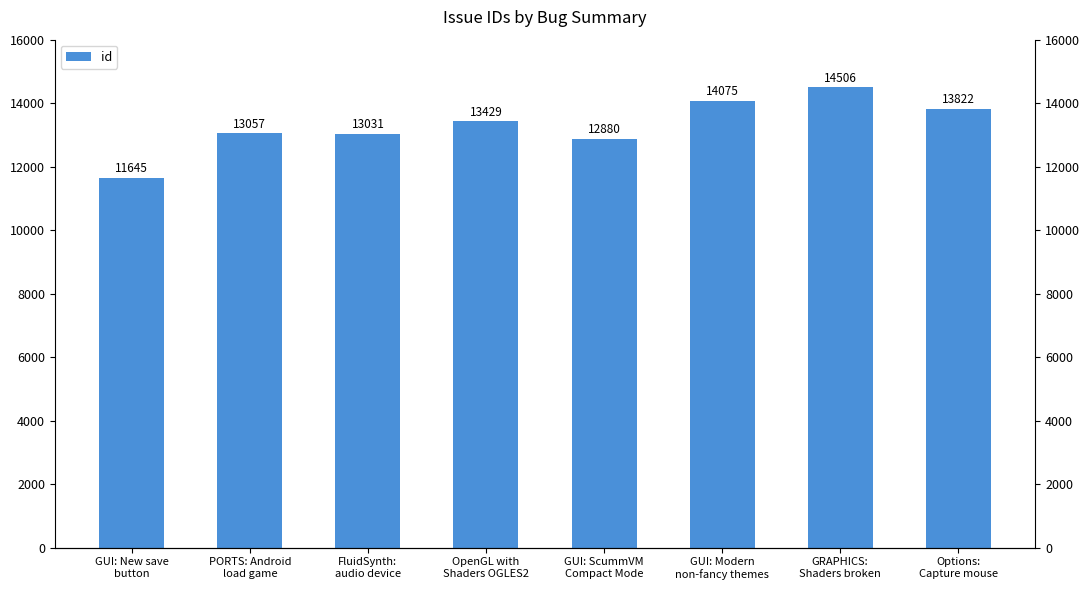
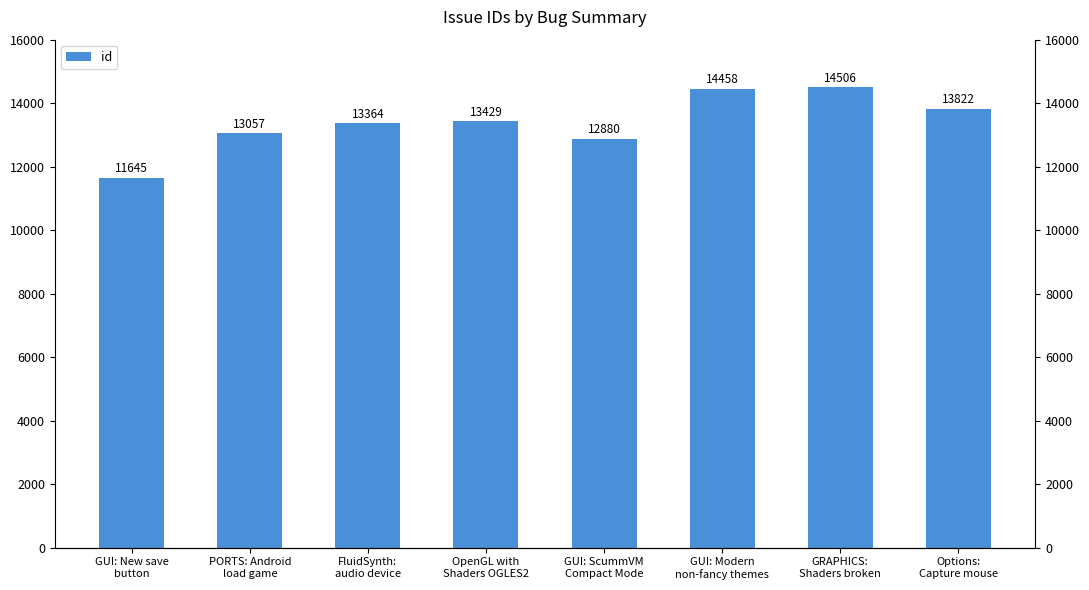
FluidSynth: audio device: 13031 -> 13364
GUI: Modern non-fancy themes: 14075 -> 14458
